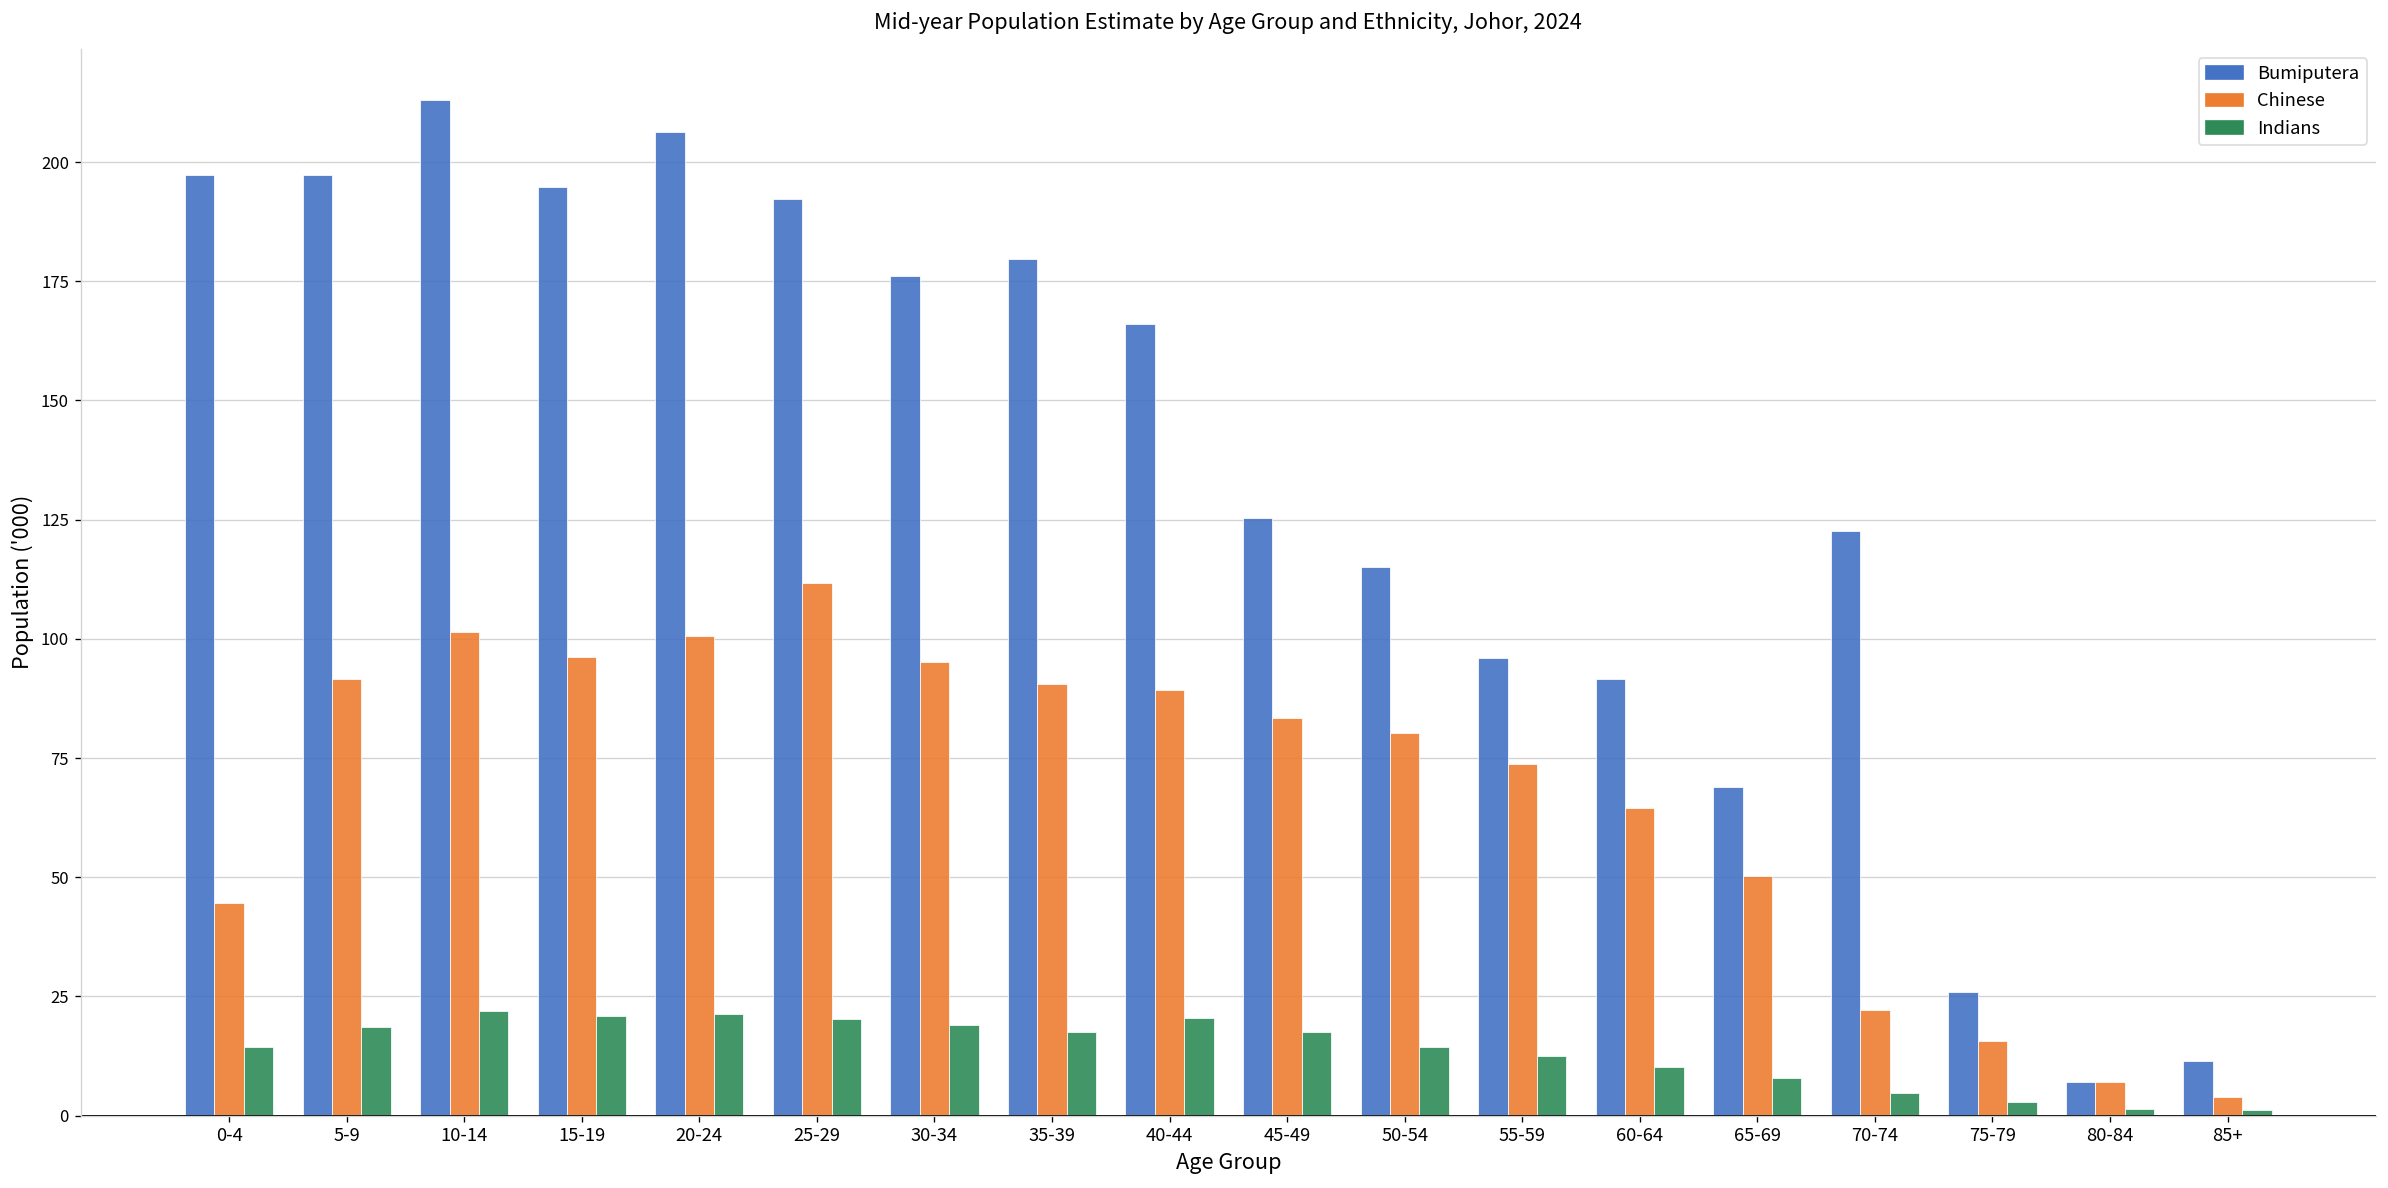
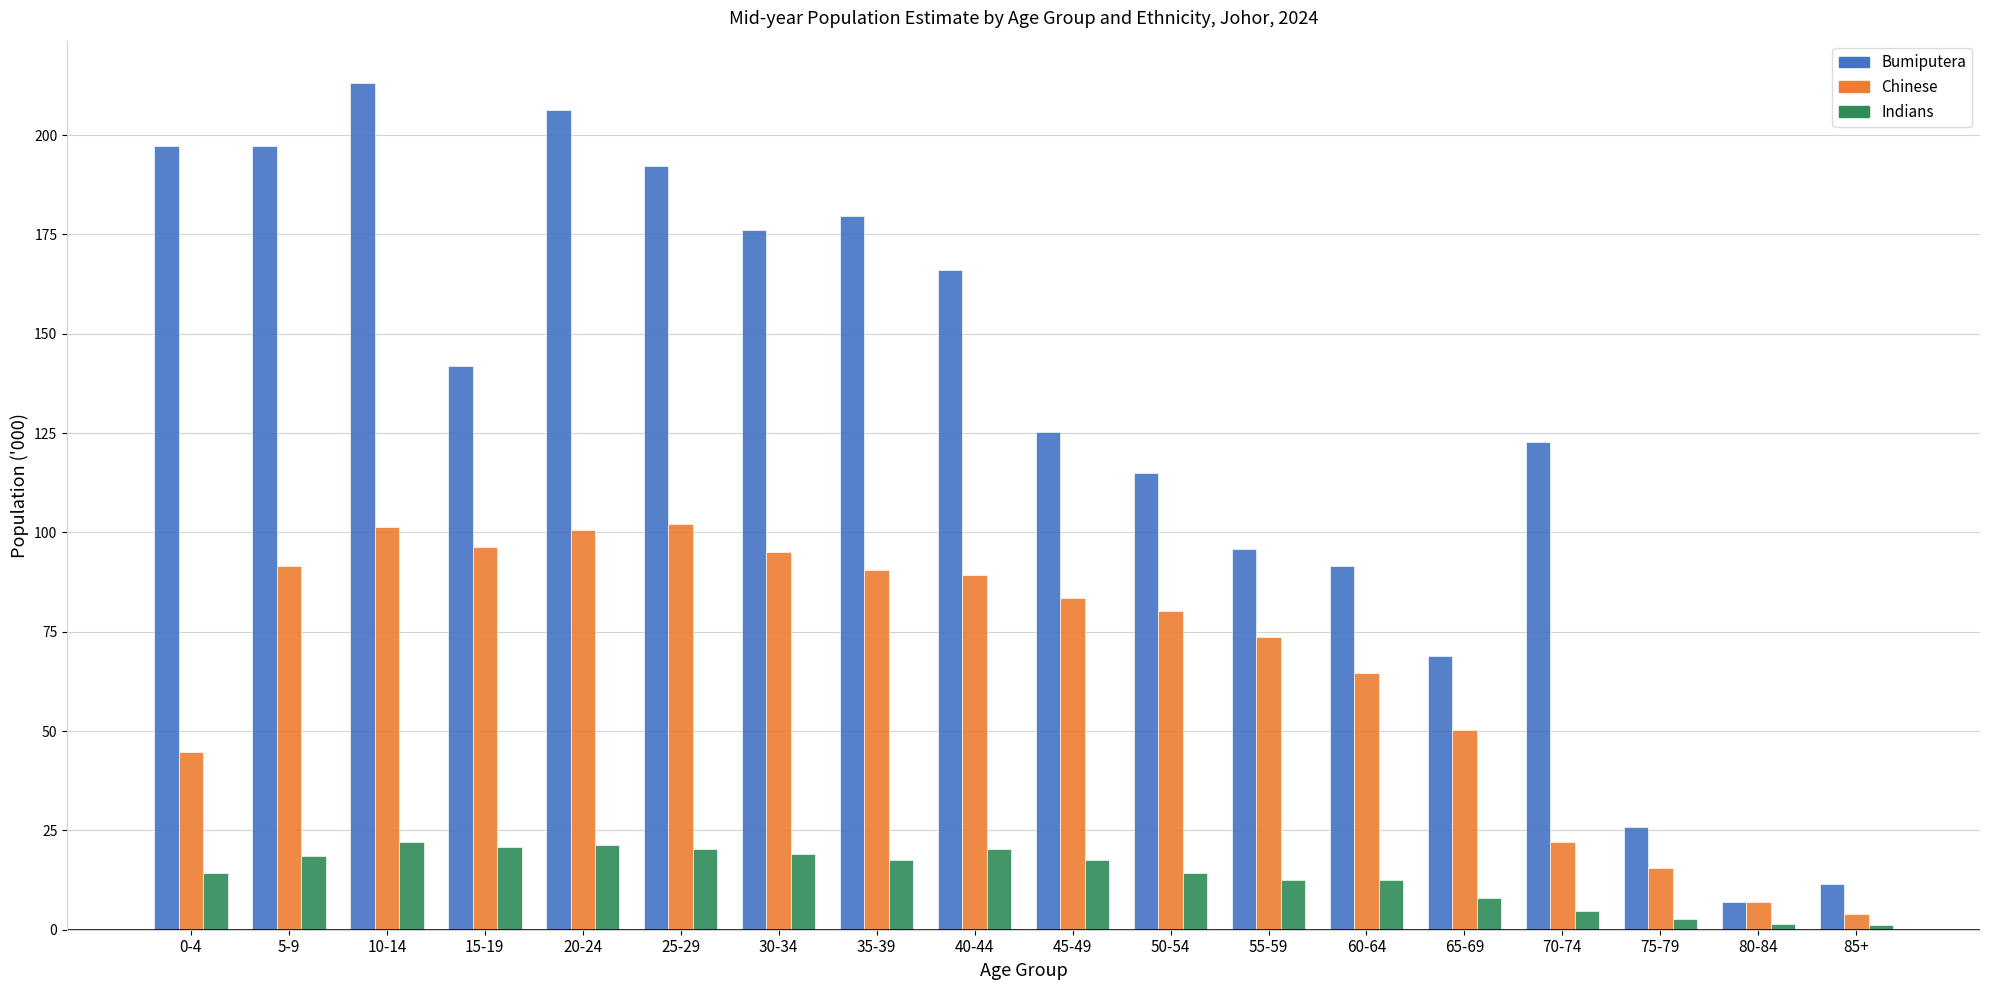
Bumiputera, 15-19: 195 -> 142
Chinese, 25-29: 112 -> 102
Indians, 60-64: 10 -> 13
